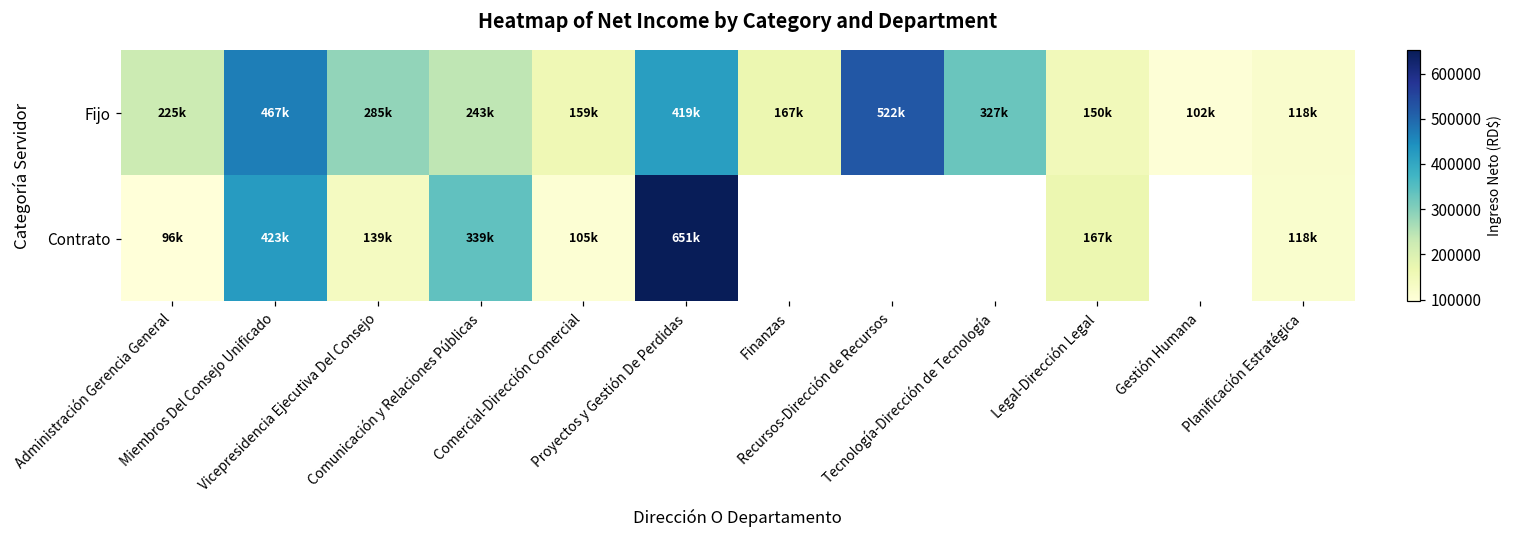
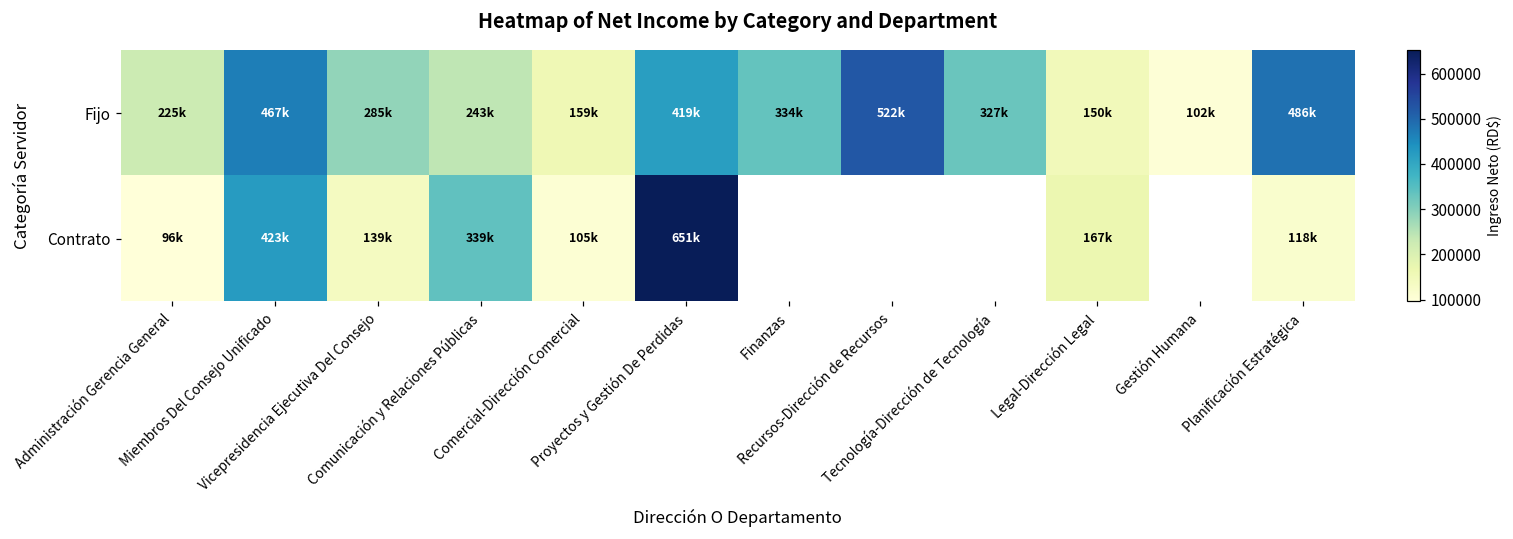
Fijo, Finanzas: 167k -> 334k
Fijo, Planificación Estratégica: 118k -> 486k
